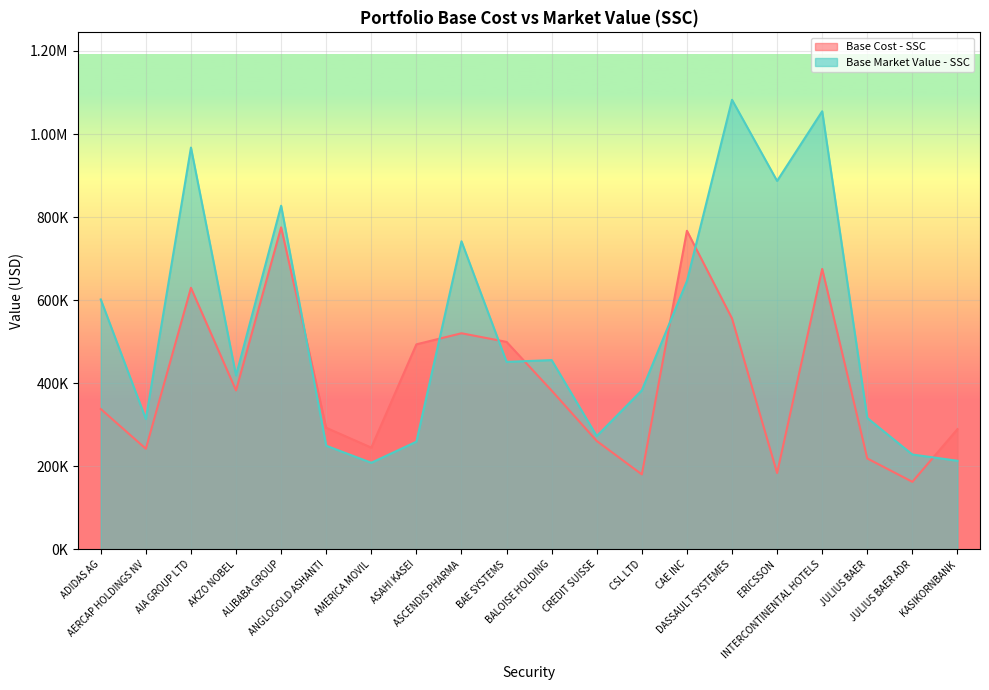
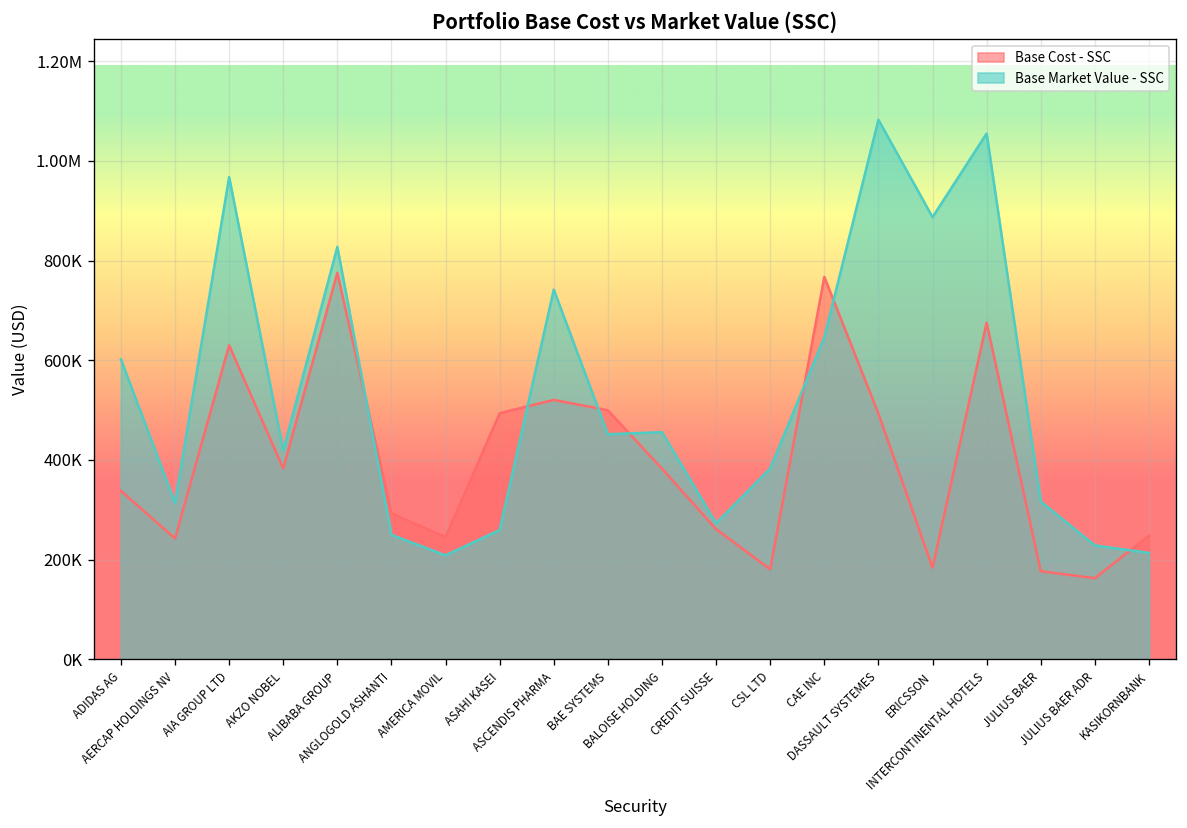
Base Cost - SSC, DASSAULT SYSTEMES: 560000 -> 490000
Base Cost - SSC, JULIUS BAER: 220000 -> 180000
Base Cost - SSC, KASIKORNBANK: 290000 -> 250000
